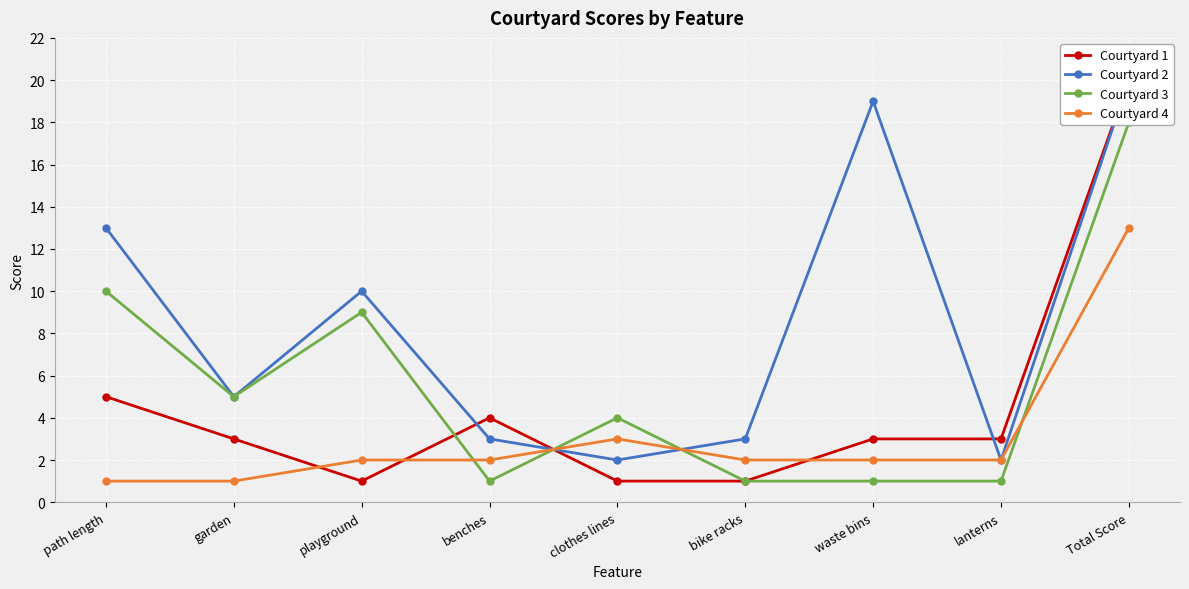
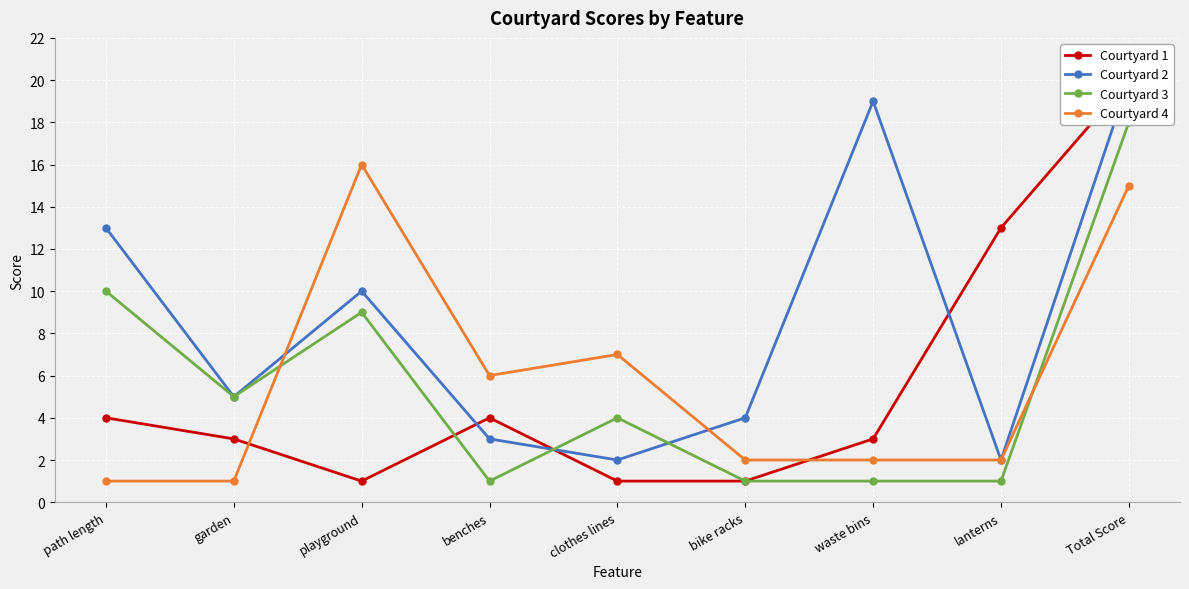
Courtyard 1, path length: 5 -> 4
Courtyard 4, playground: 2 -> 16
Courtyard 4, benches: 2 -> 6
Courtyard 4, clothes lines: 3 -> 7
Courtyard 2, bike racks: 3 -> 4
Courtyard 1, lanterns: 3 -> 13
Courtyard 4, Total Score: 13 -> 15
